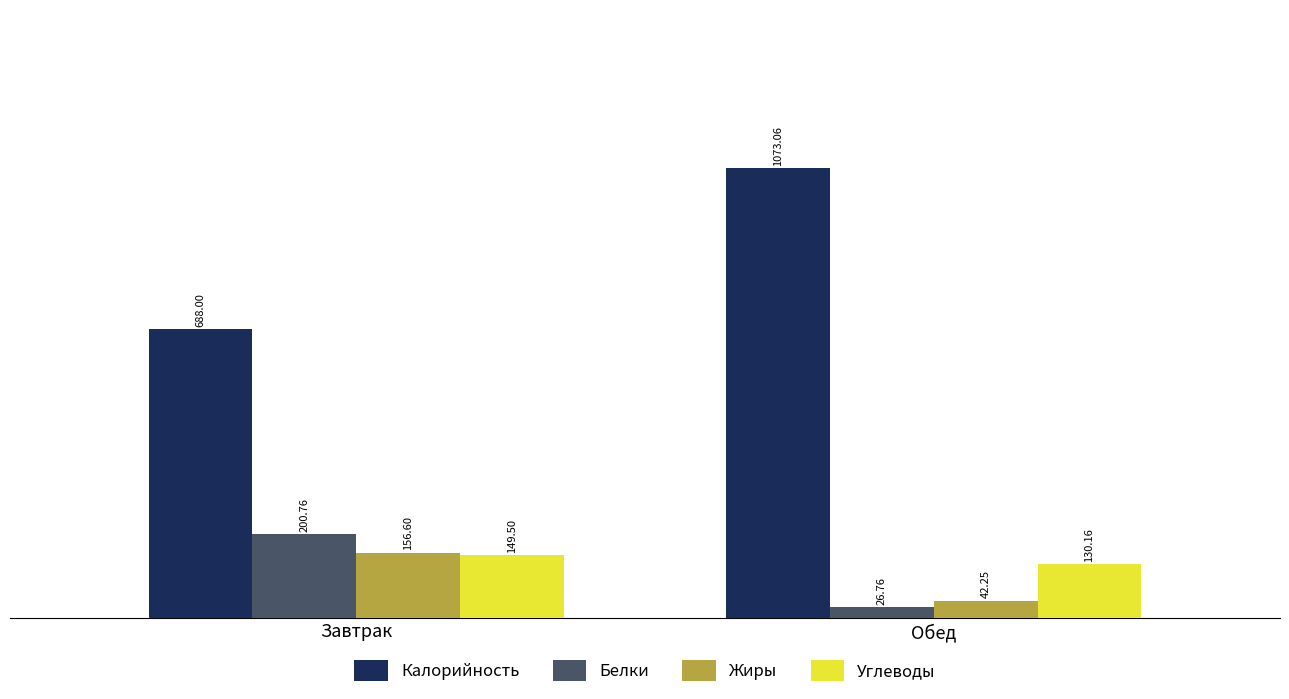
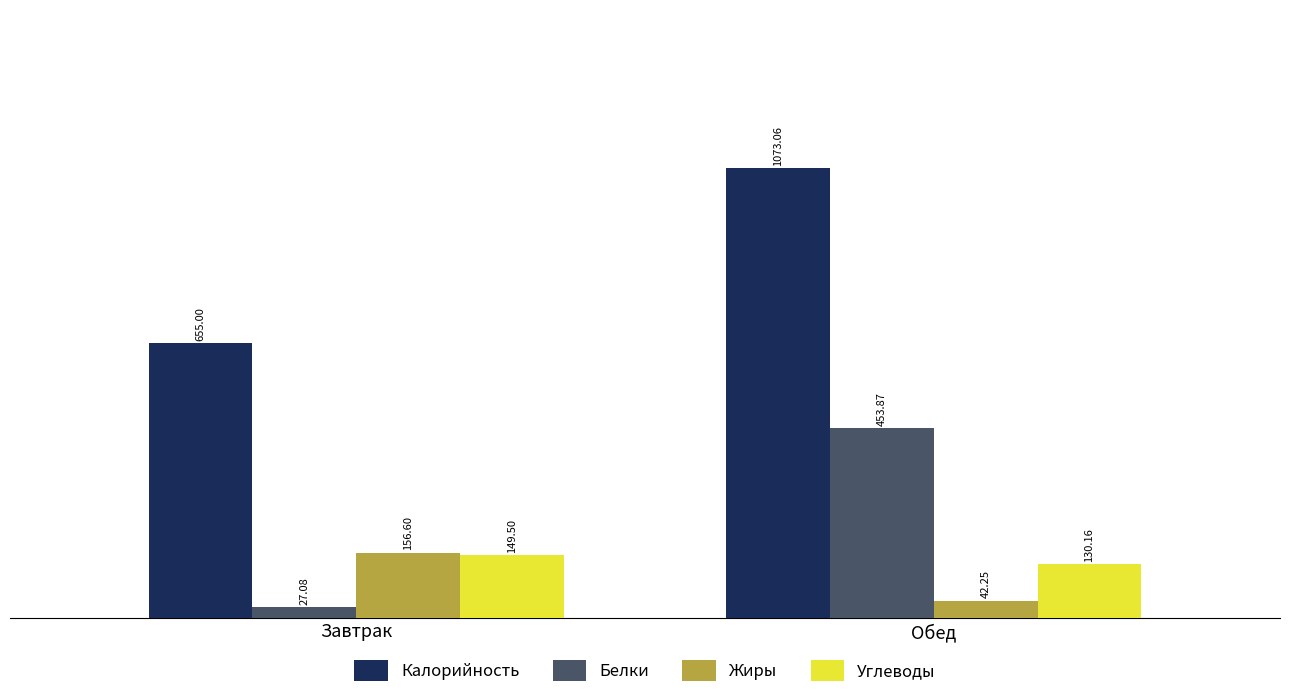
Калорийность, Завтрак: 688.00 -> 655.00
Белки, Завтрак: 200.76 -> 27.08
Белки, Обед: 26.76 -> 453.87
